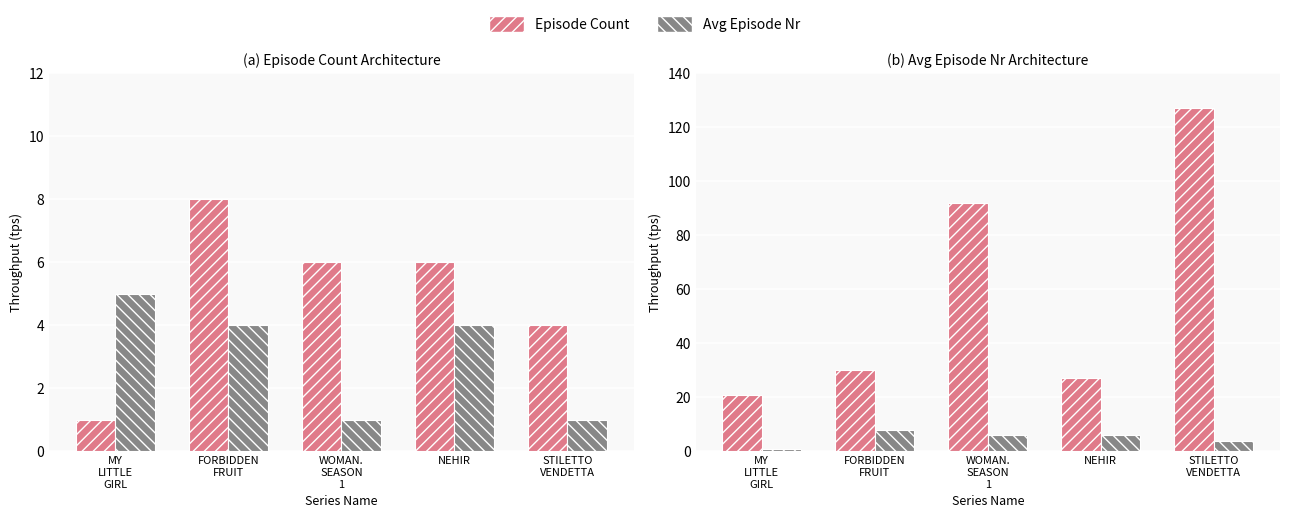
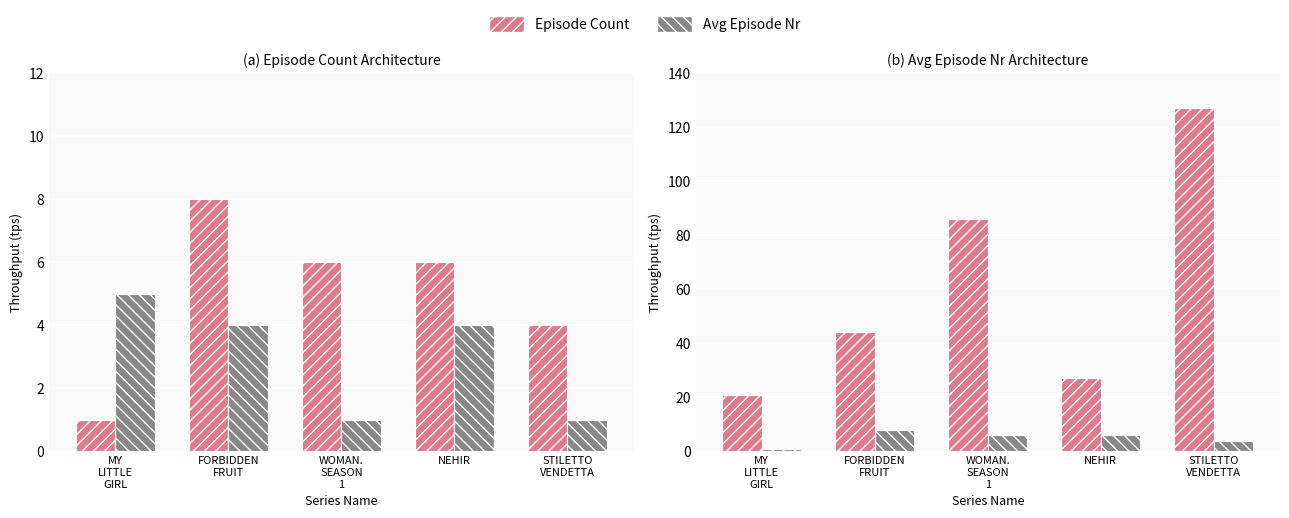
(b) Avg Episode Nr Architecture, Episode Count, FORBIDDEN FRUIT: 30 -> 44
(b) Avg Episode Nr Architecture, Episode Count, WOMAN. SEASON 1: 92 -> 86
